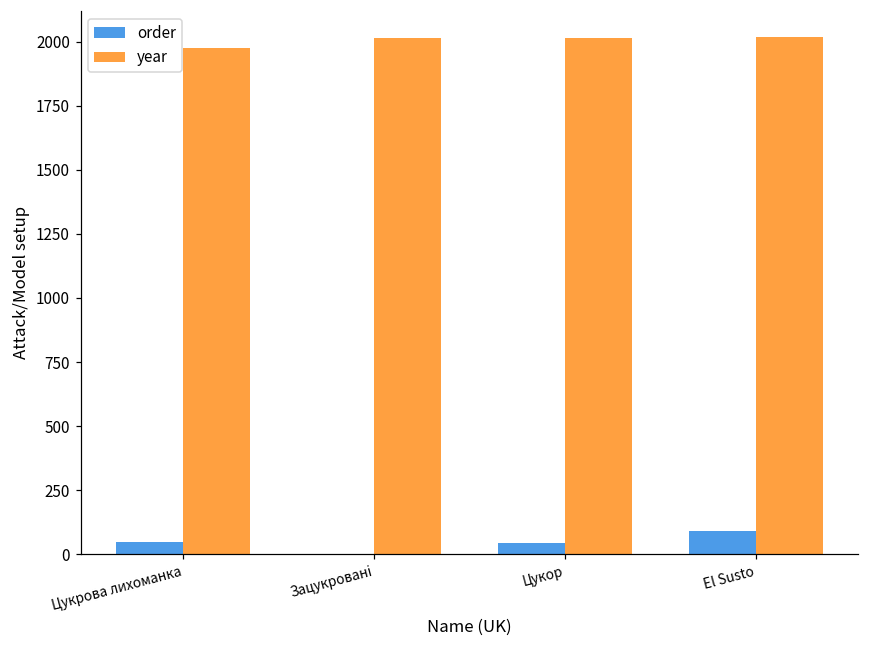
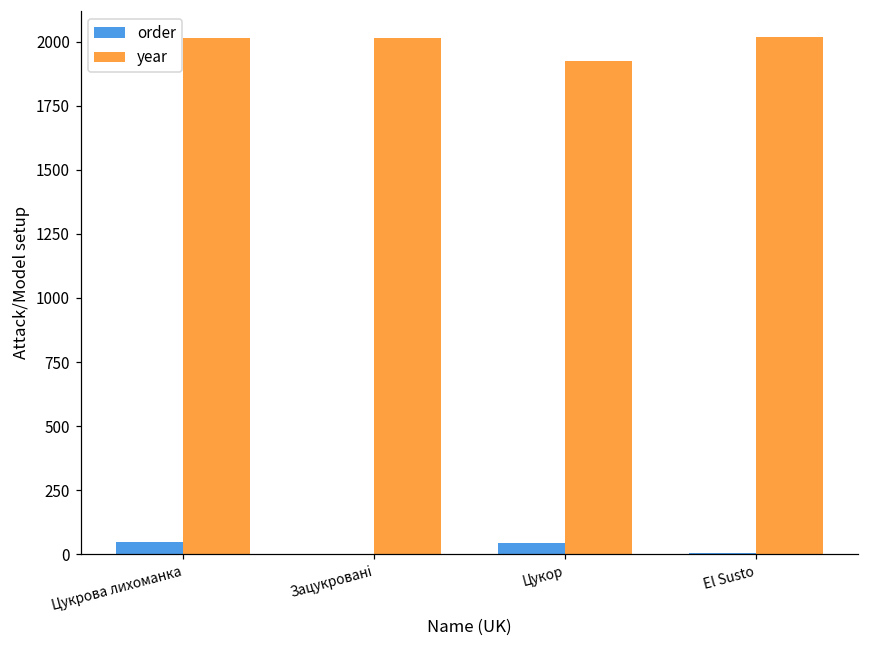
year, Цукрова лихоманка: 1980 -> 2020
year, Цукор: 2010 -> 1920
order, El Susto: 90 -> 0
